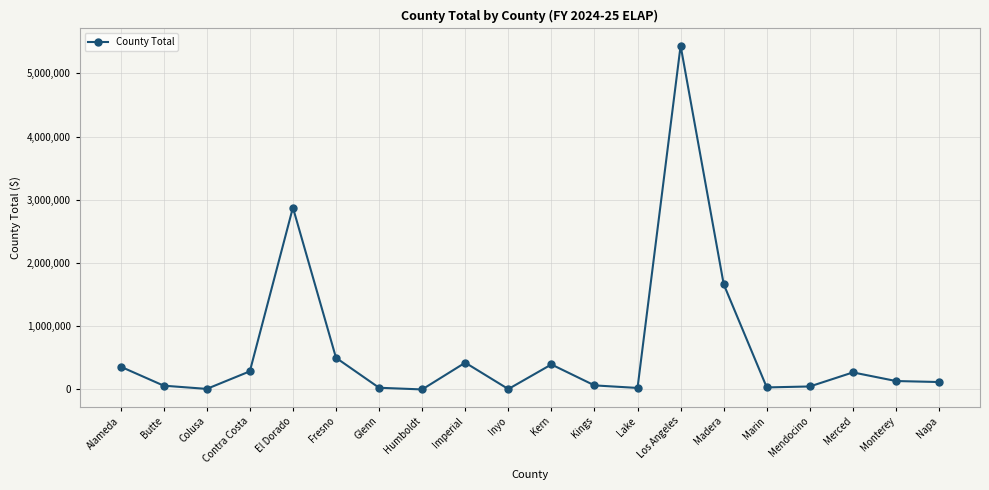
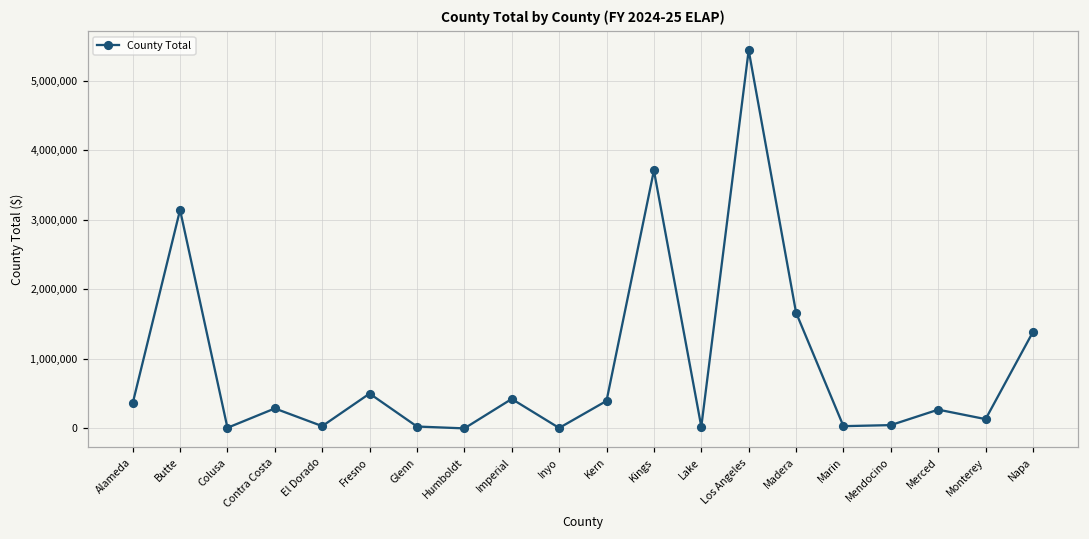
Butte: 100,000 -> 3,100,000
El Dorado: 2,900,000 -> 0
Kings: 100,000 -> 3,700,000
Napa: 100,000 -> 1,400,000
